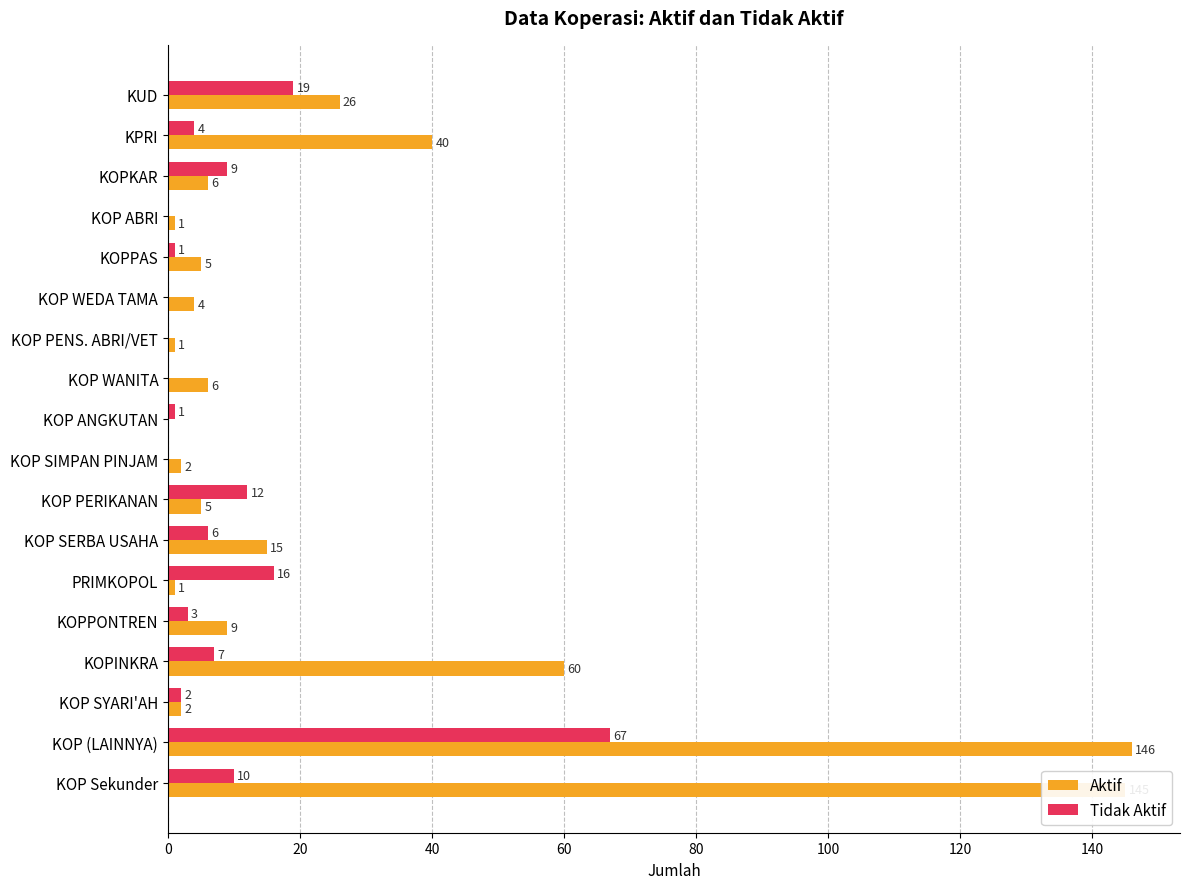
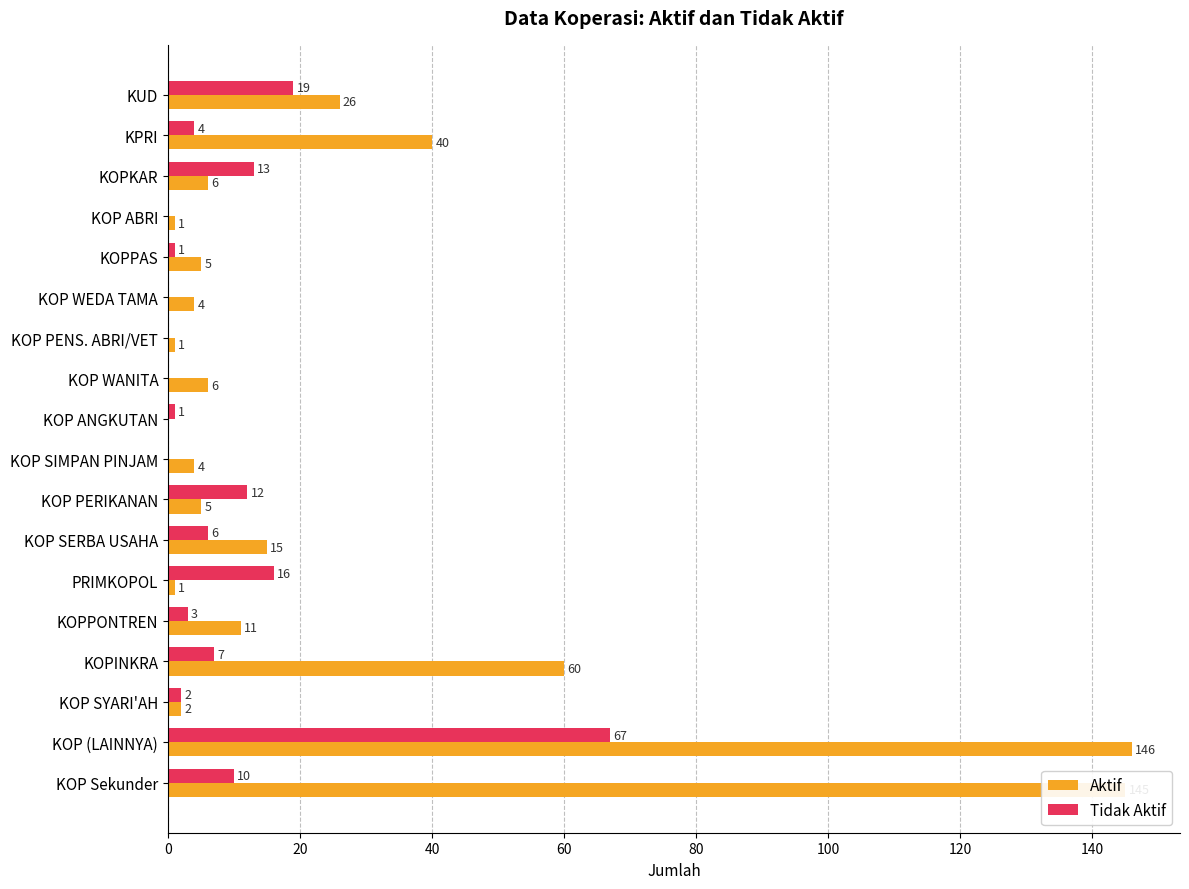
Tidak Aktif, KOPKAR: 9 -> 13
Aktif, KOP SIMPAN PINJAM: 2 -> 4
Aktif, KOPPONTREN: 9 -> 11
